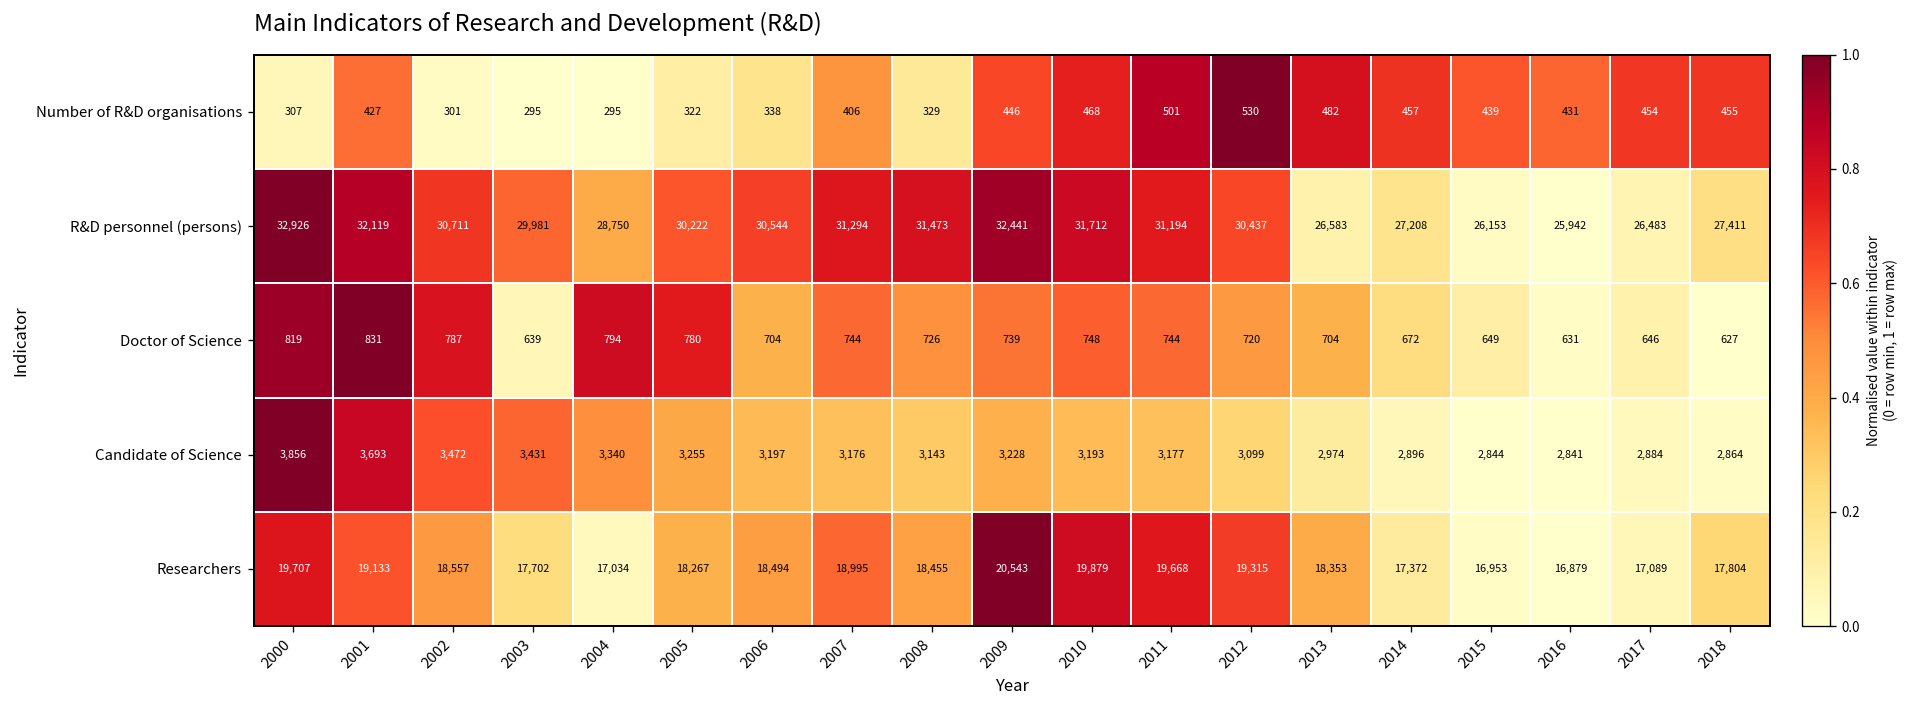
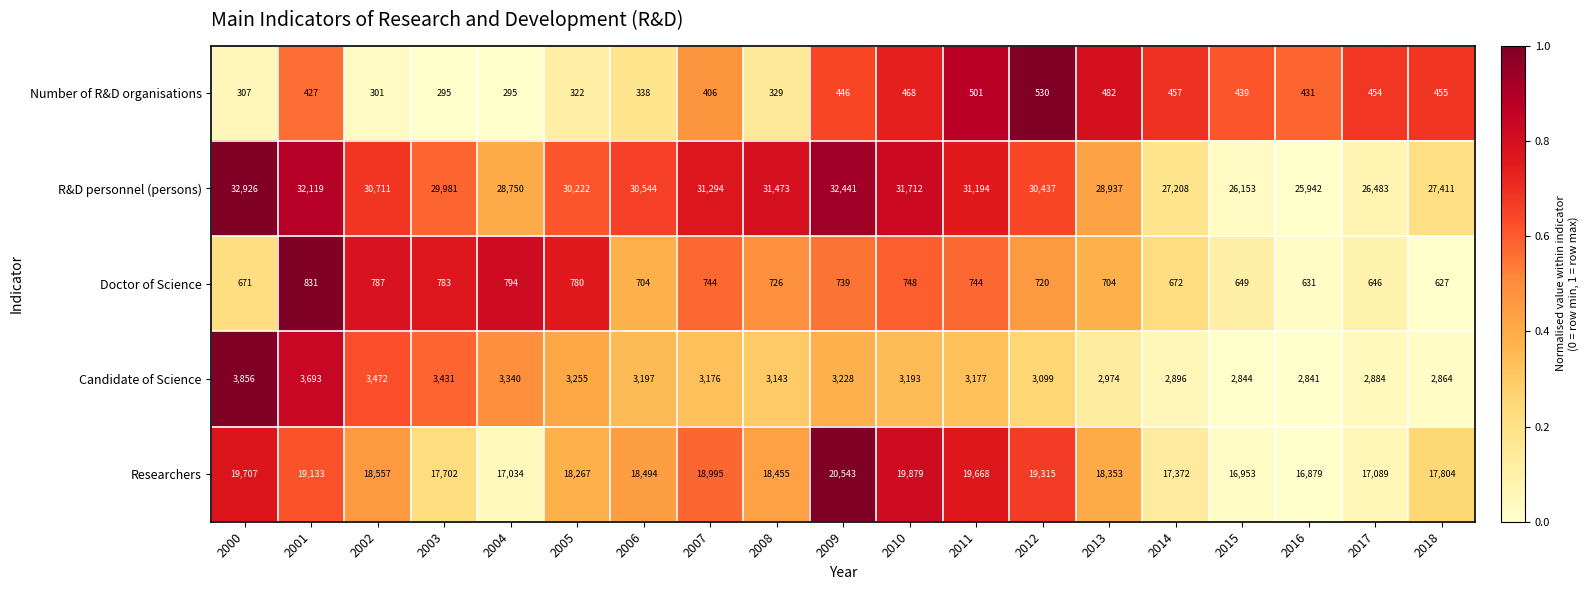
R&D personnel (persons), 2013: 26,583 -> 28,937
Doctor of Science, 2000: 819 -> 671
Doctor of Science, 2003: 639 -> 783
